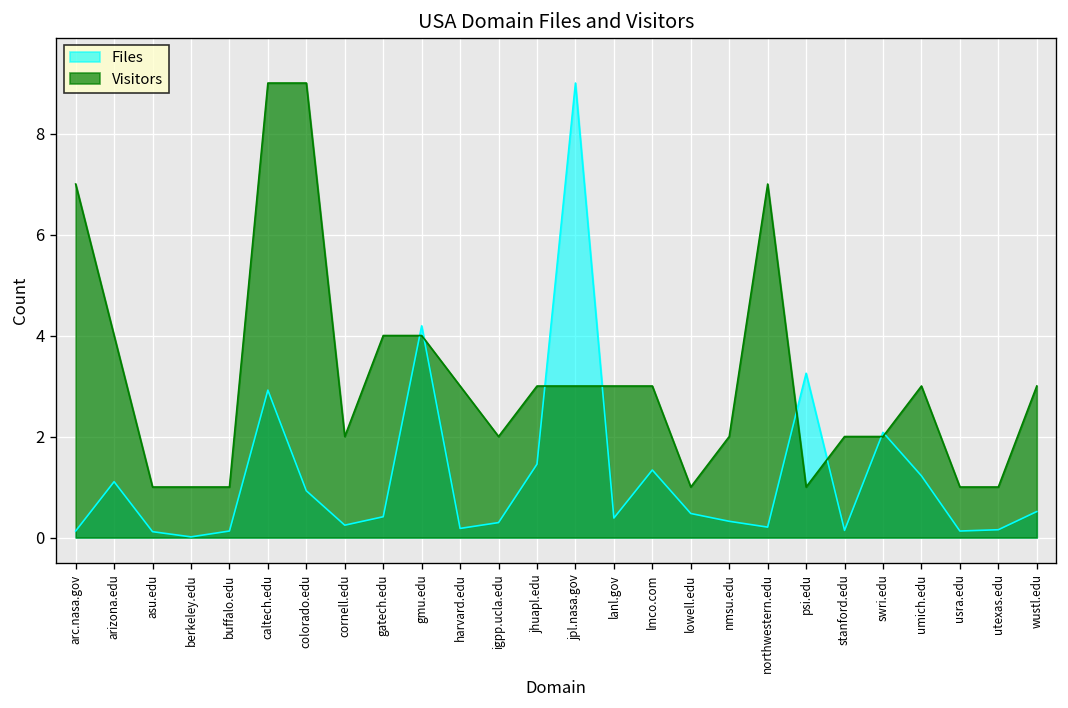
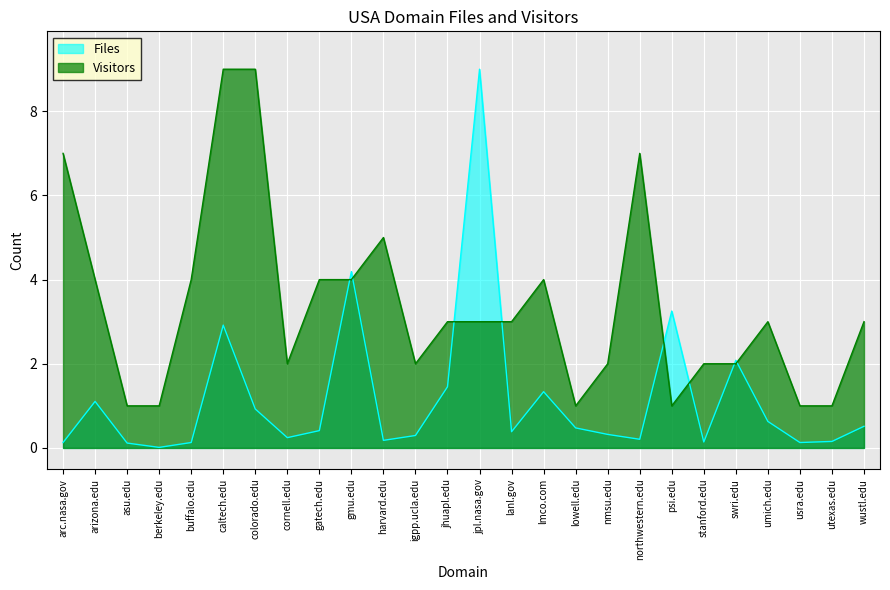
Visitors, buffalo.edu: 1 -> 4
Visitors, harvard.edu: 3 -> 5
Visitors, lmco.com: 3 -> 4
Files, umich.edu: 1.2 -> 0.6
